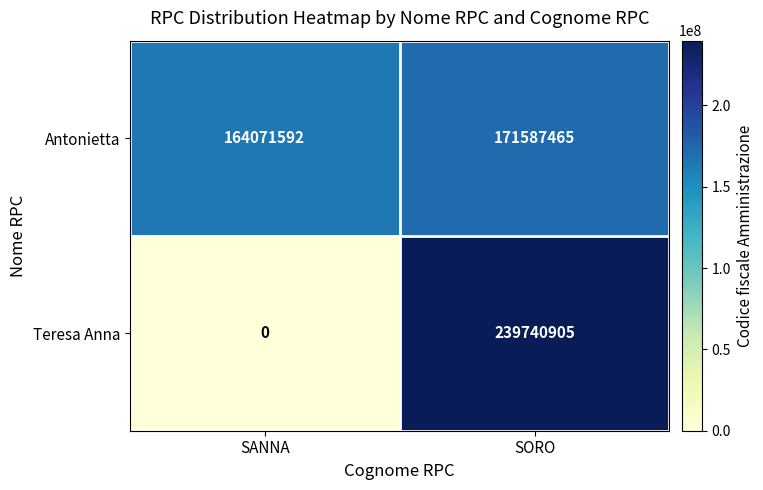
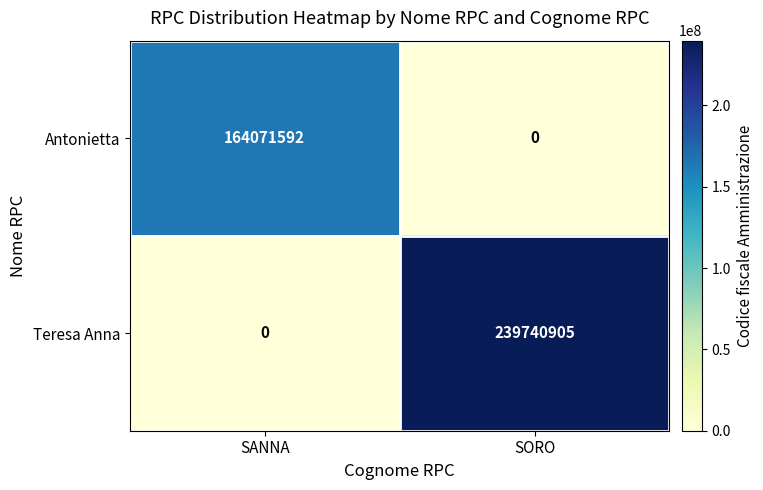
Antonietta, SORO: 171587465 -> 0
